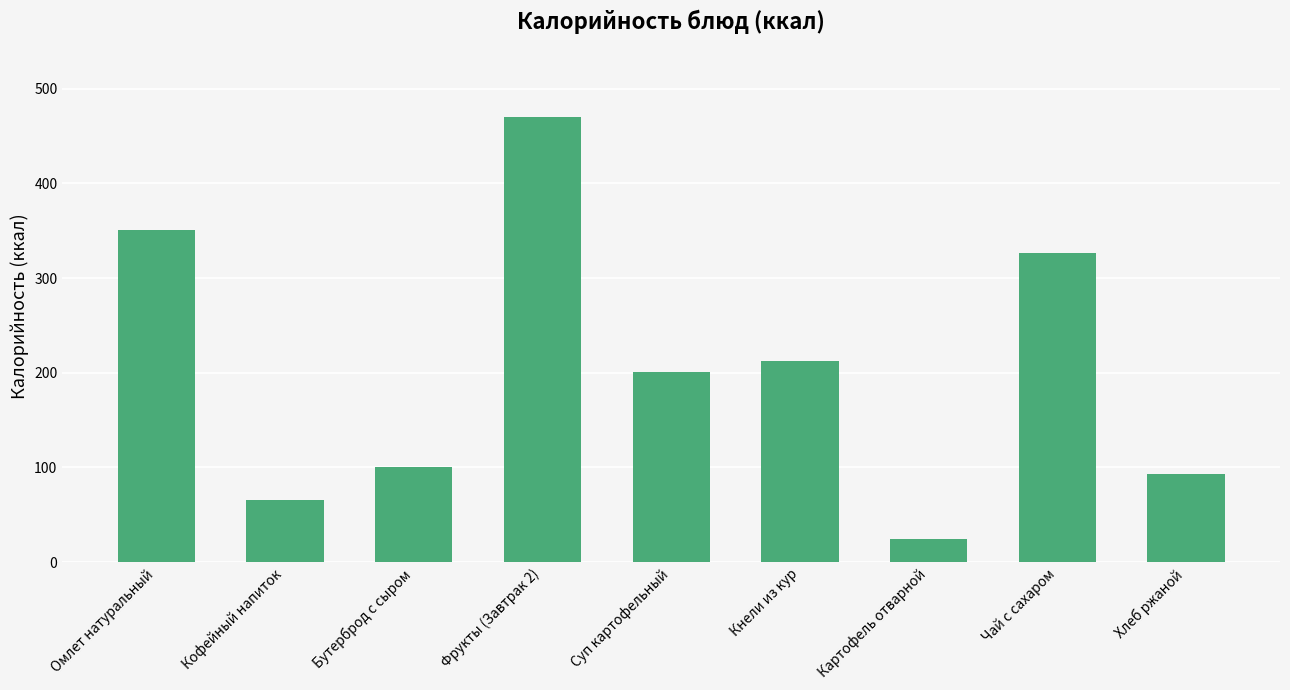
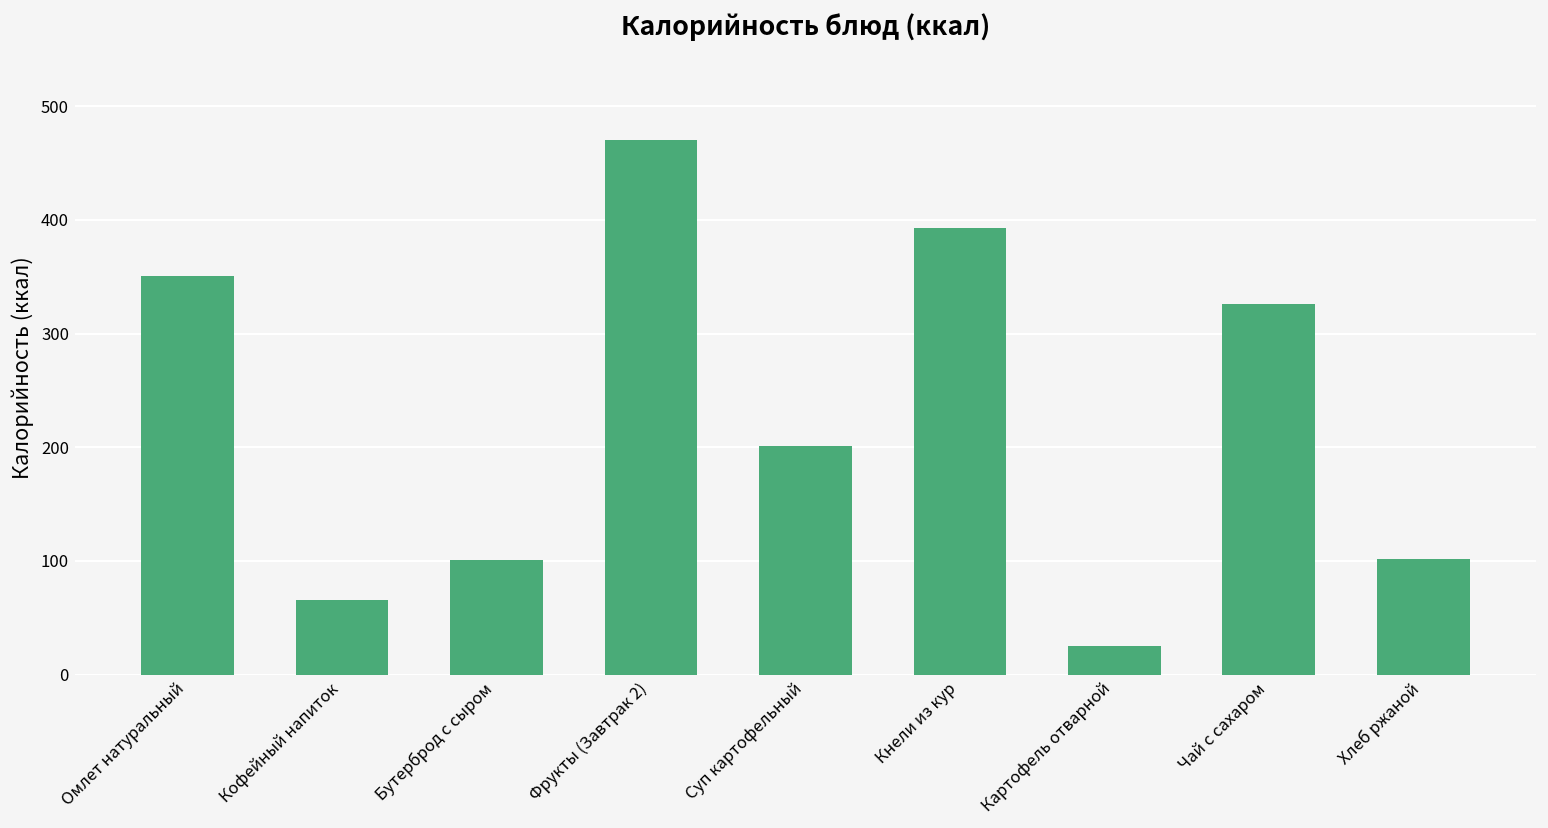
Кнели из кур: 210 -> 390
Хлеб ржаной: 90 -> 100
